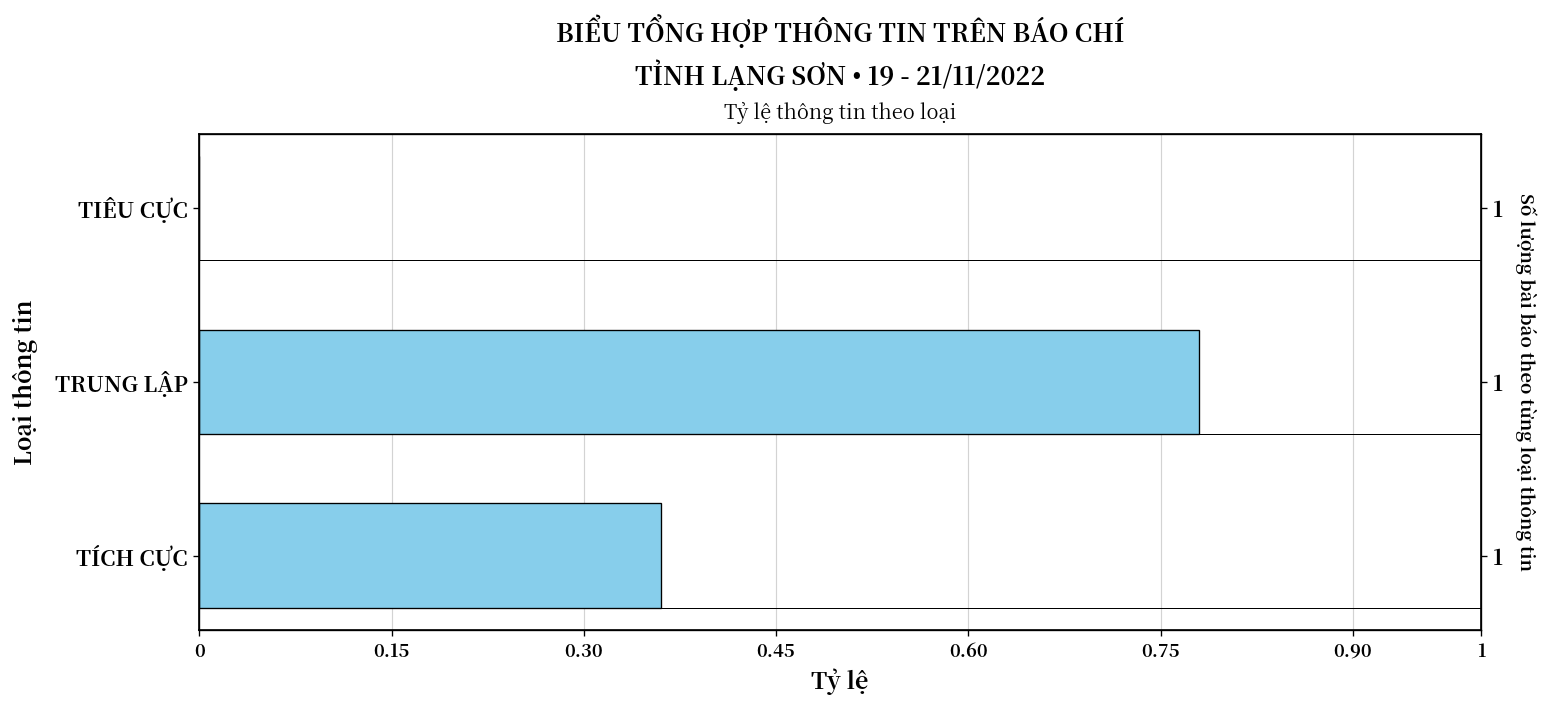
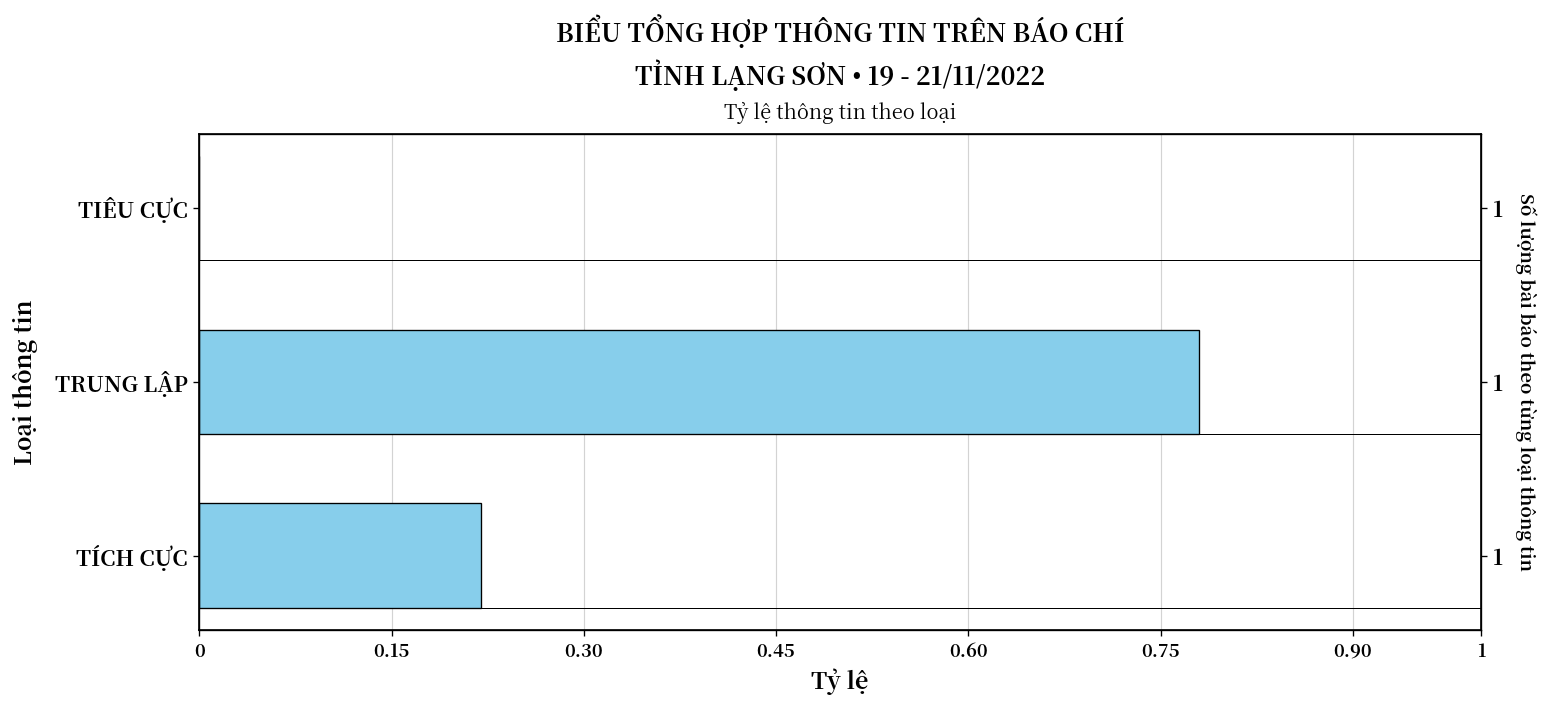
TÍCH CỰC: 0.36 -> 0.22
